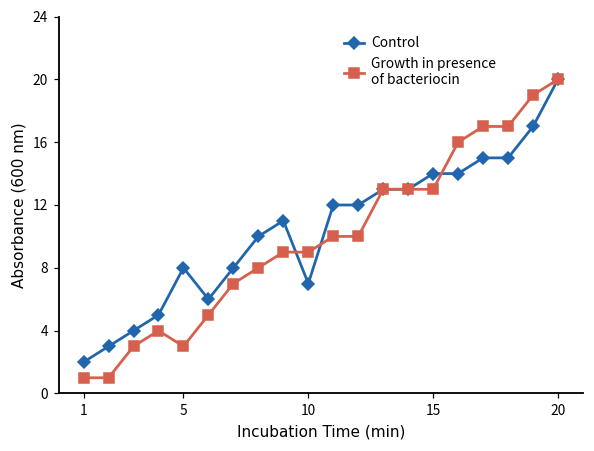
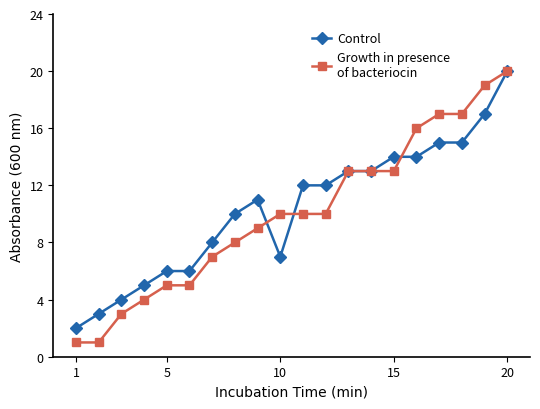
Control, 5: 8 -> 6
Growth in presence of bacteriocin, 5: 3 -> 5
Growth in presence of bacteriocin, 10: 9 -> 10
